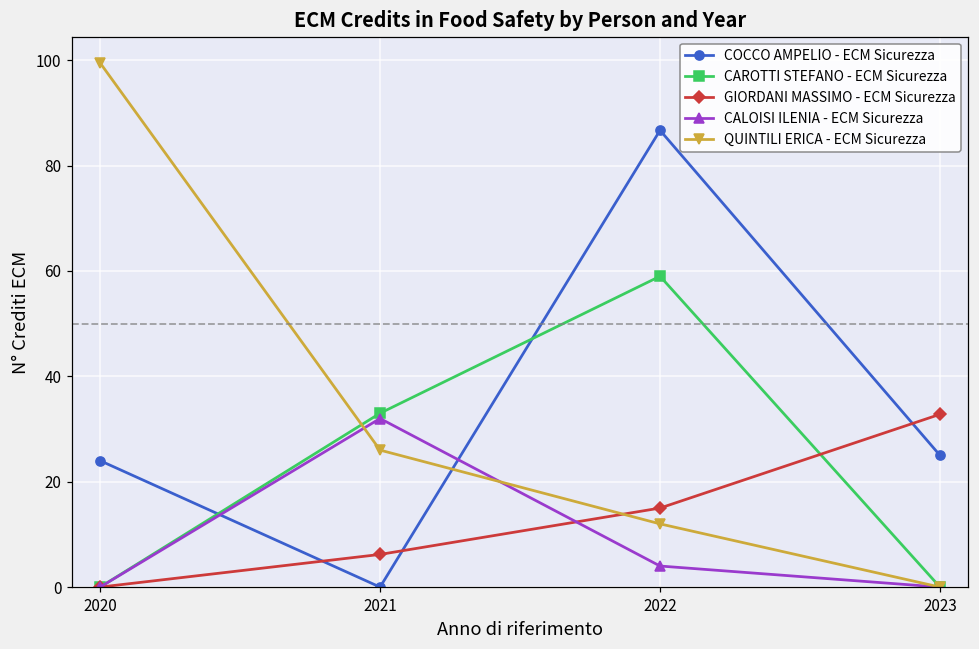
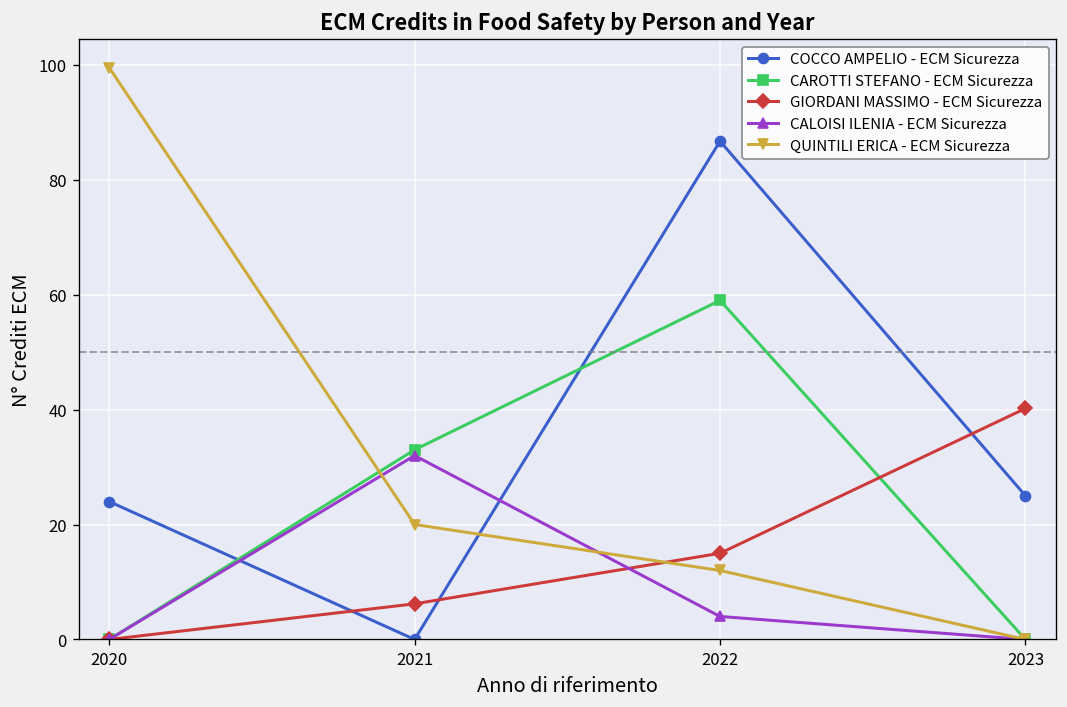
QUINTILI ERICA - ECM Sicurezza, 2021: 26 -> 20
GIORDANI MASSIMO - ECM Sicurezza, 2023: 33 -> 40
